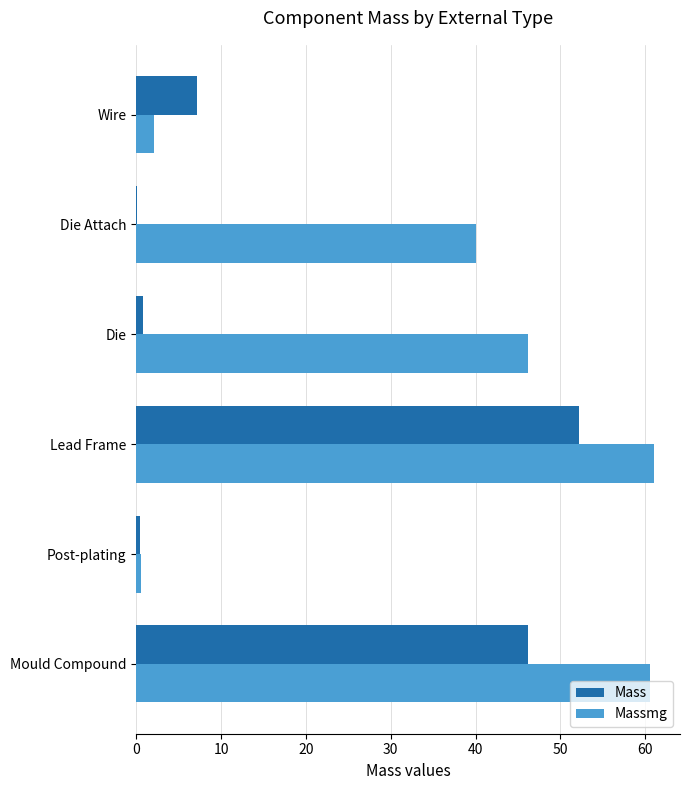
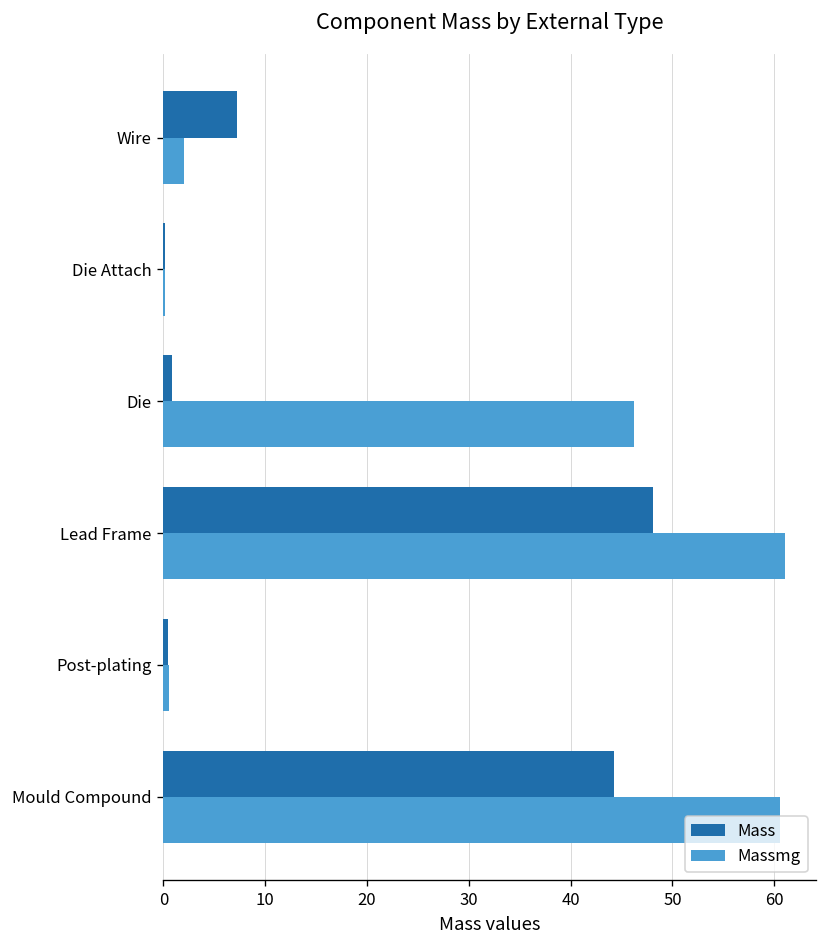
Massmg, Die Attach: 40 -> 0
Mass, Lead Frame: 52 -> 48
Mass, Mould Compound: 46 -> 44
